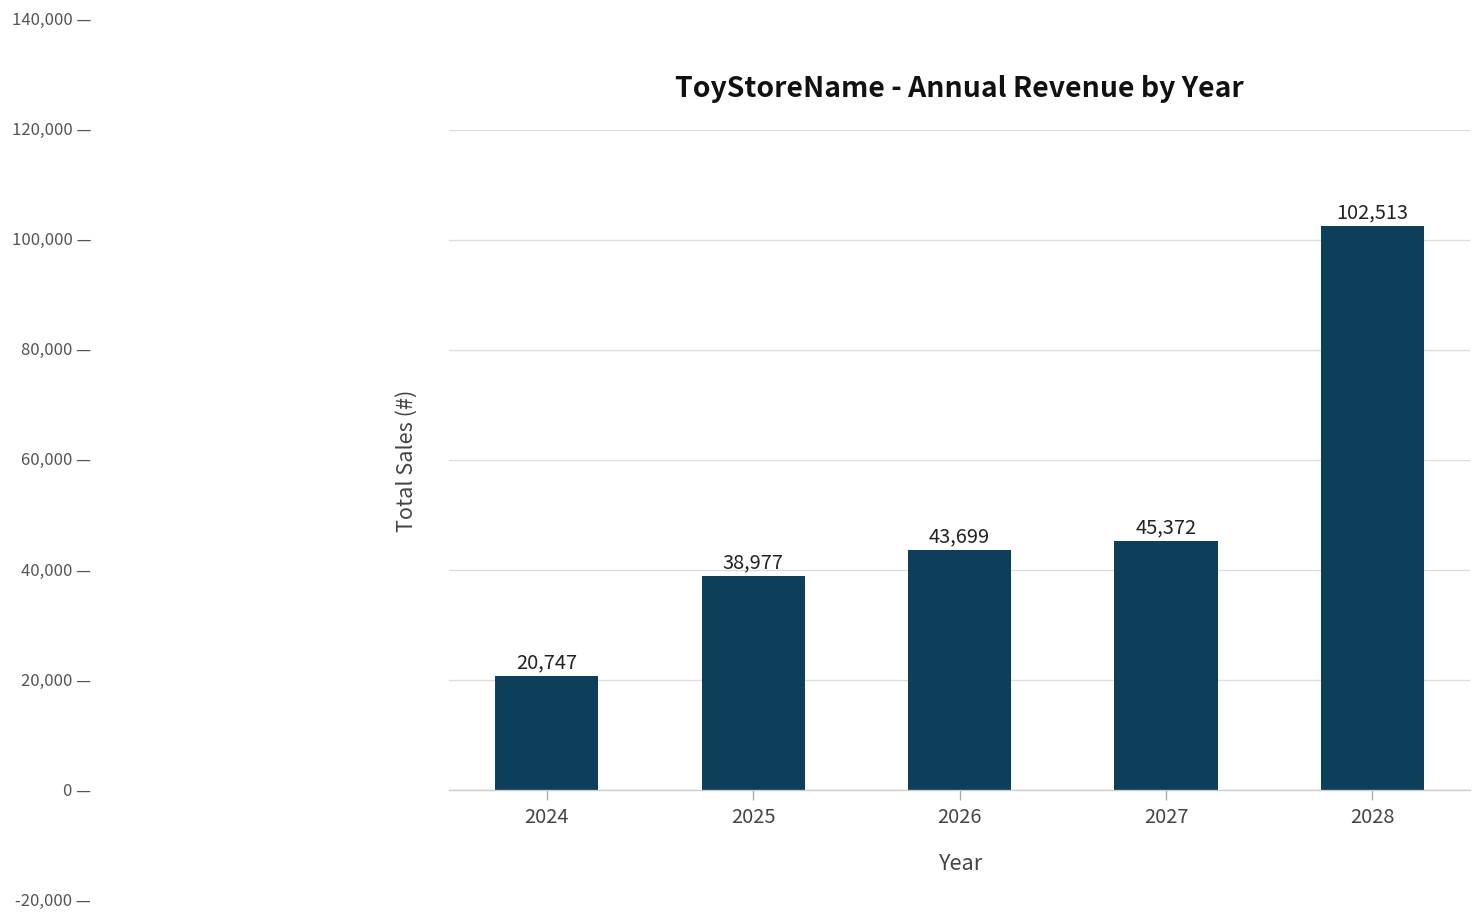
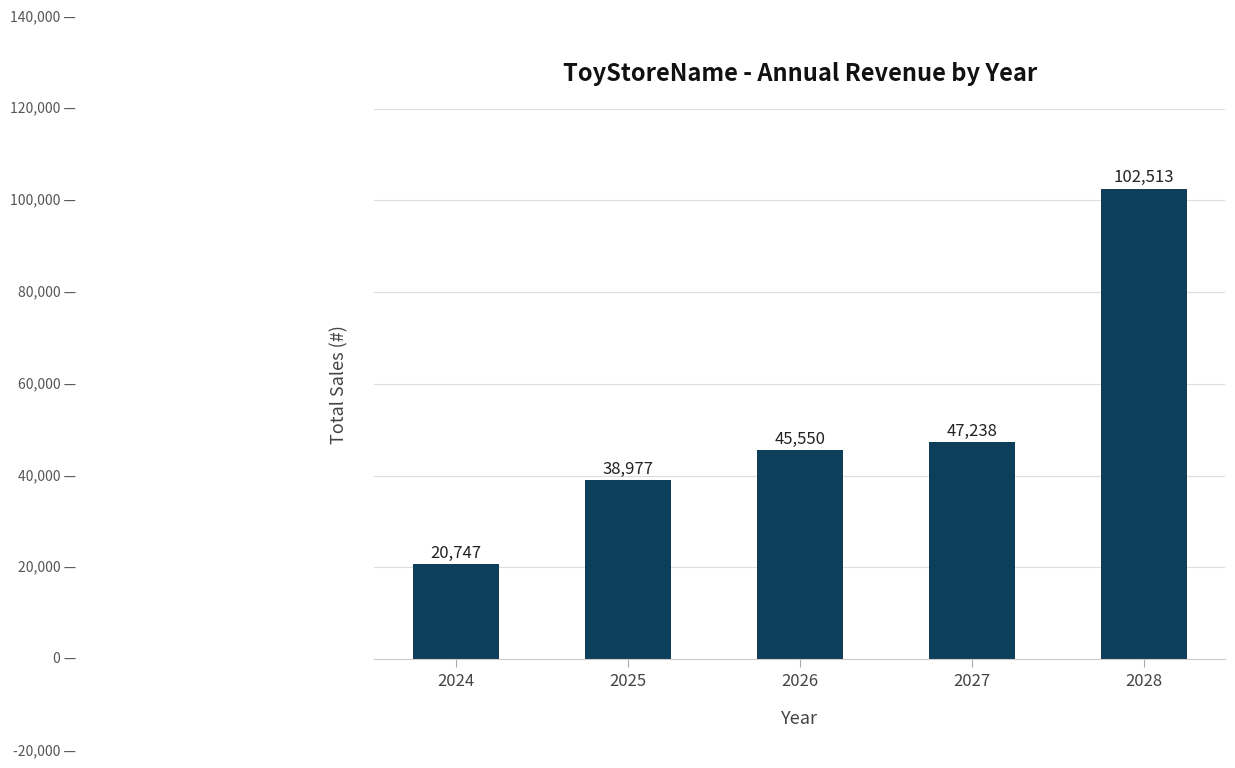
2026: 43,699 -> 45,550
2027: 45,372 -> 47,238
